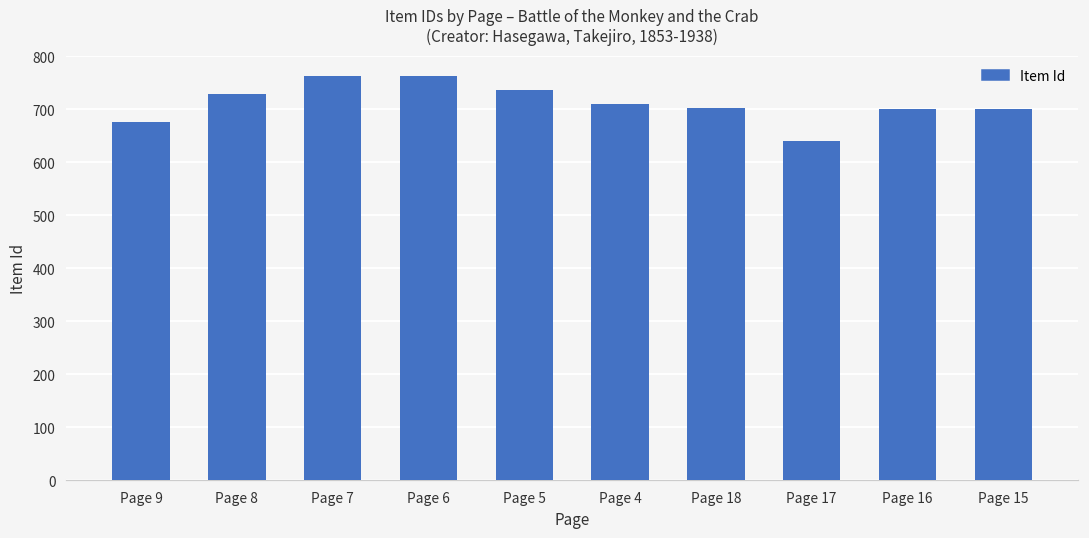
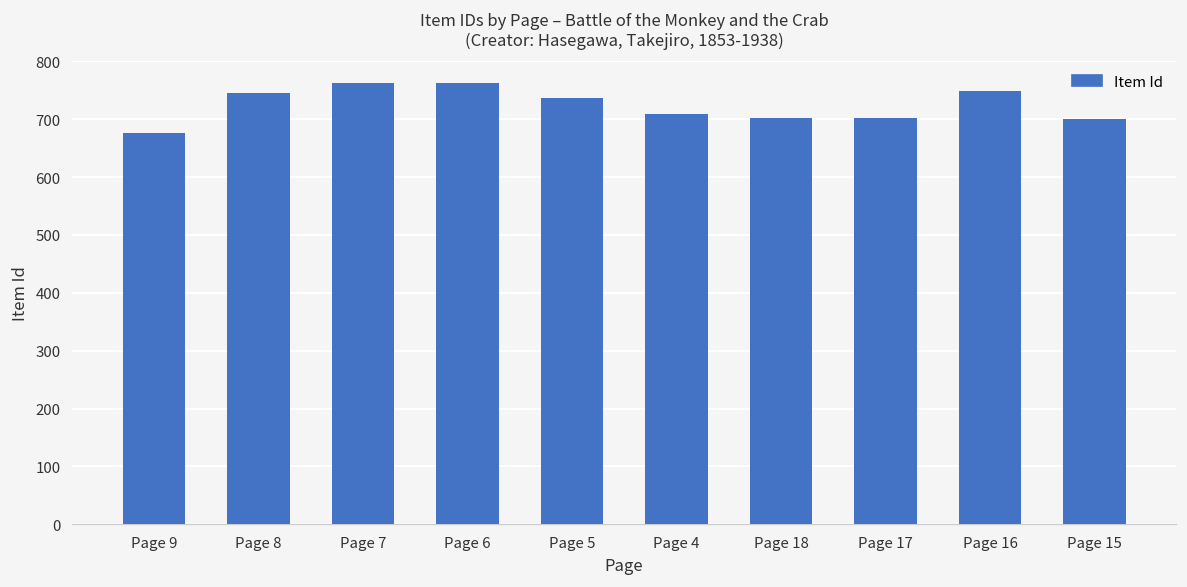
Page 8: 730 -> 750
Page 17: 640 -> 700
Page 16: 700 -> 750
